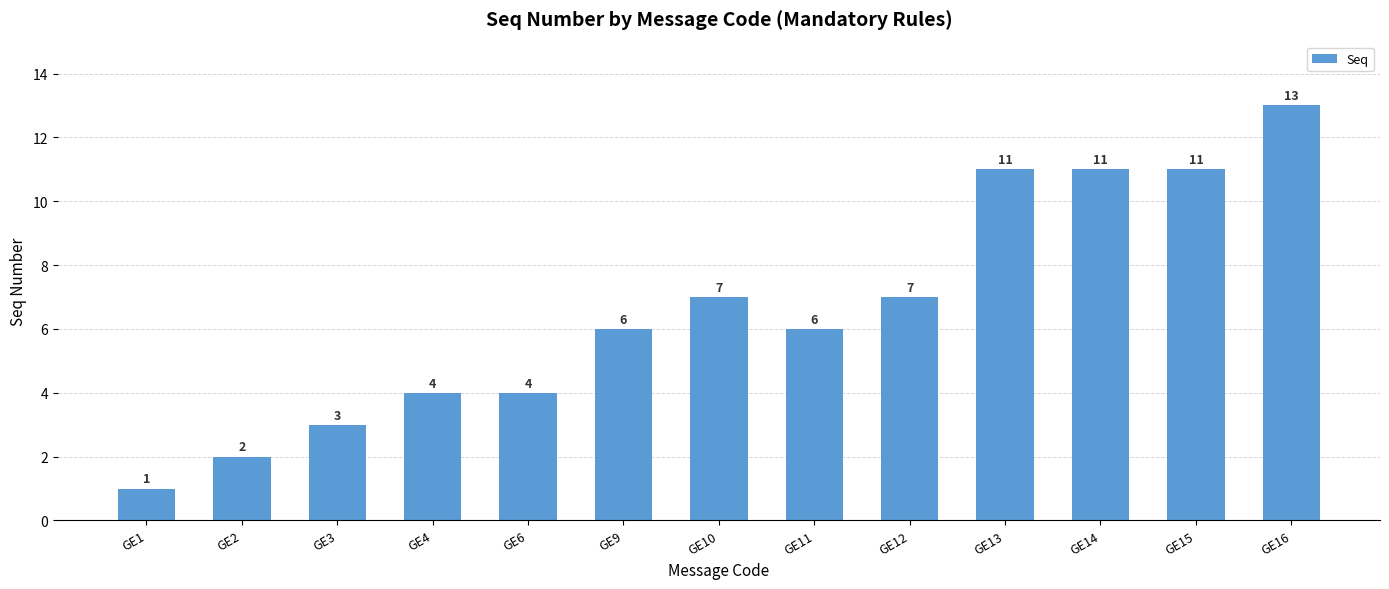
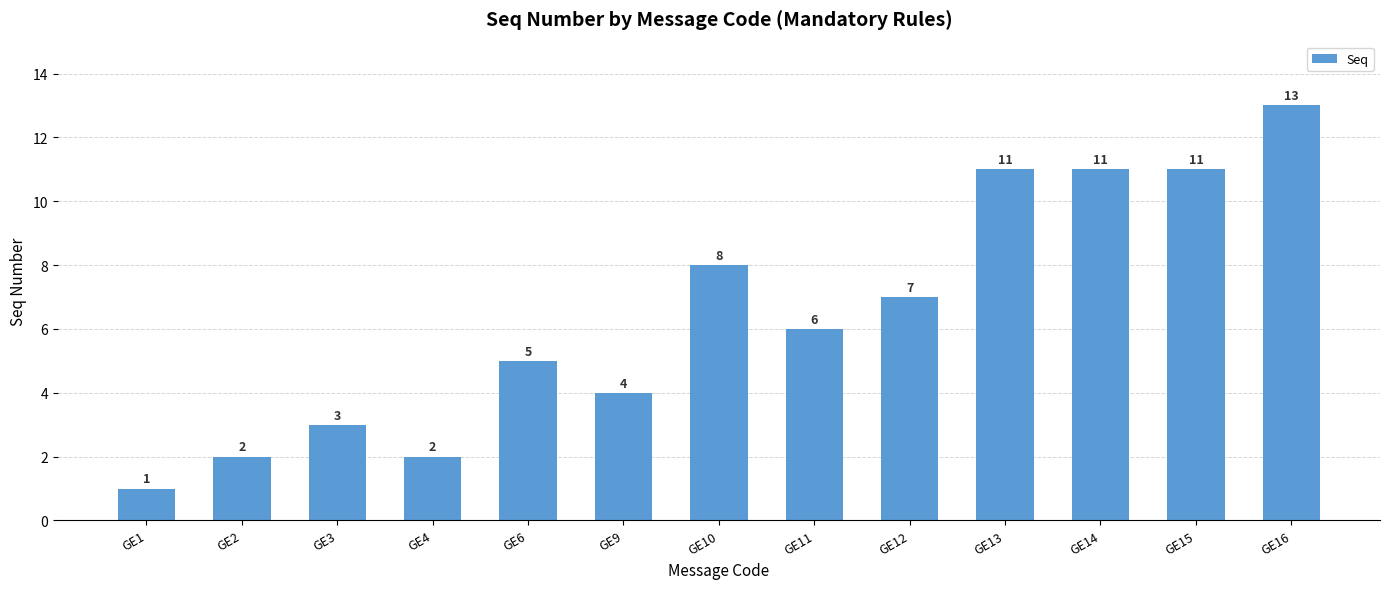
GE4: 4 -> 2
GE6: 4 -> 5
GE9: 6 -> 4
GE10: 7 -> 8
